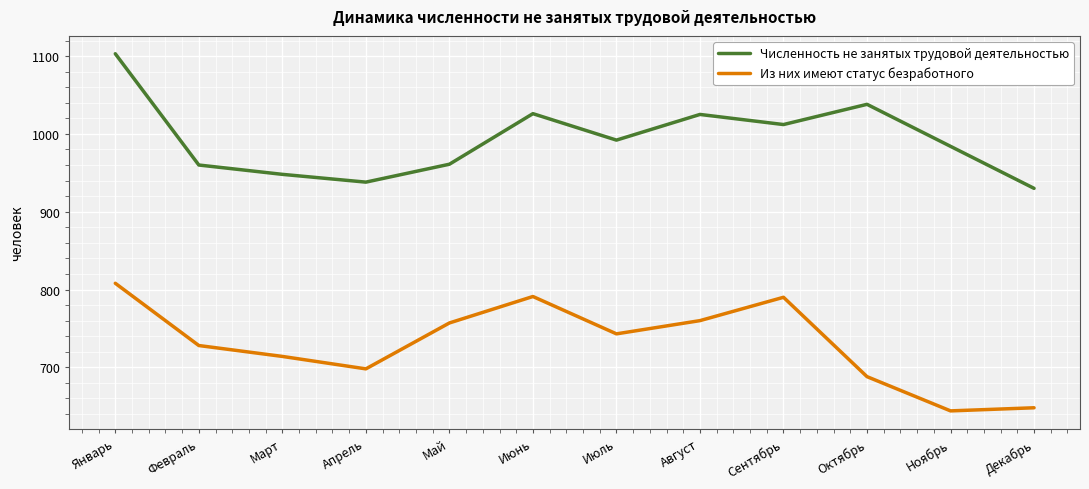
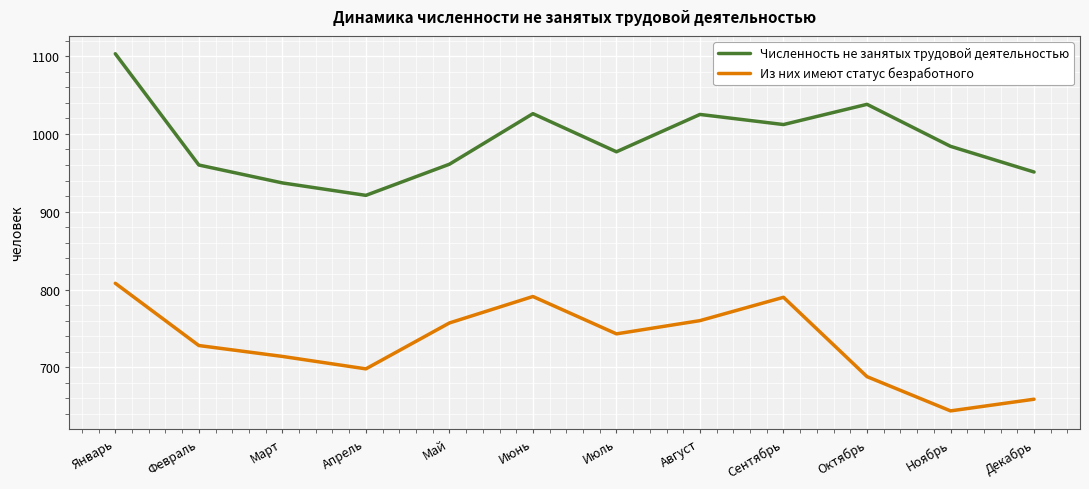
Численность не занятых трудовой деятельностью, Март: 950 -> 940
Численность не занятых трудовой деятельностью, Апрель: 940 -> 920
Численность не занятых трудовой деятельностью, Июль: 990 -> 980
Численность не занятых трудовой деятельностью, Декабрь: 930 -> 950
Из них имеют статус безработного, Декабрь: 650 -> 660
